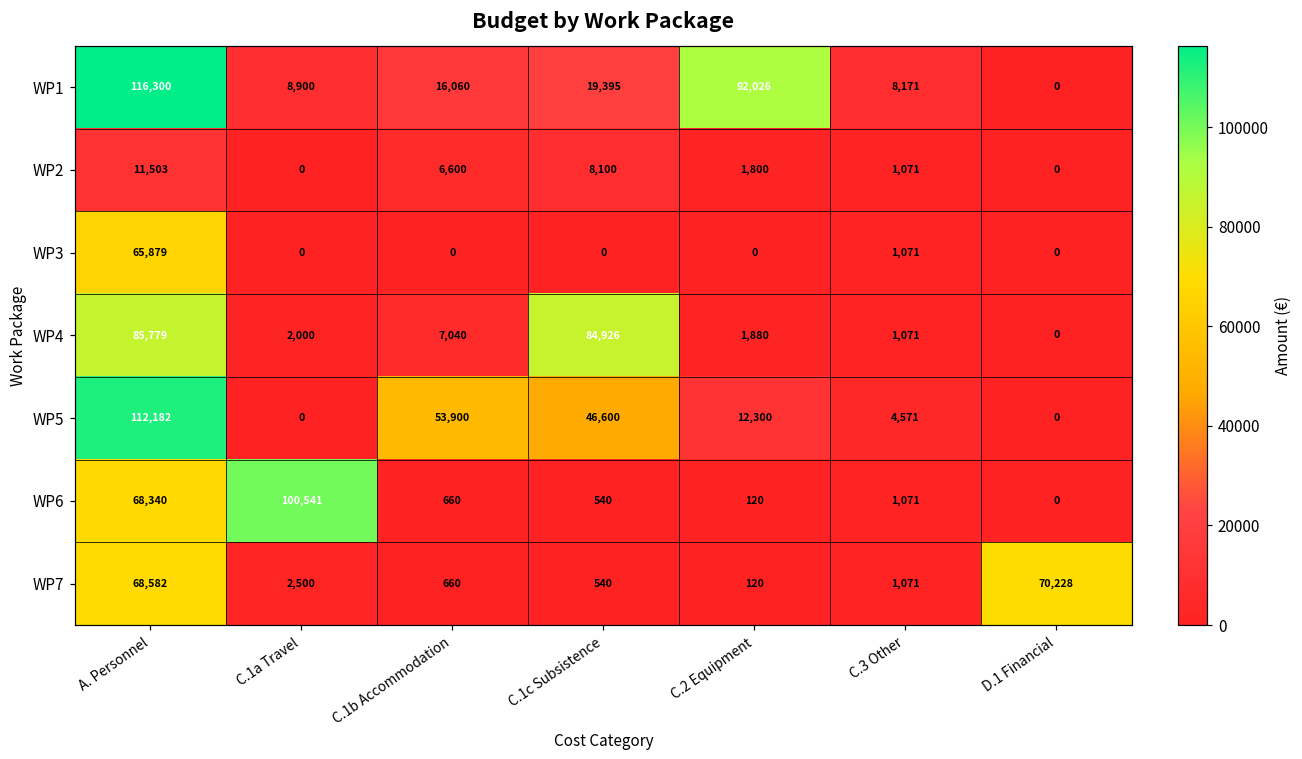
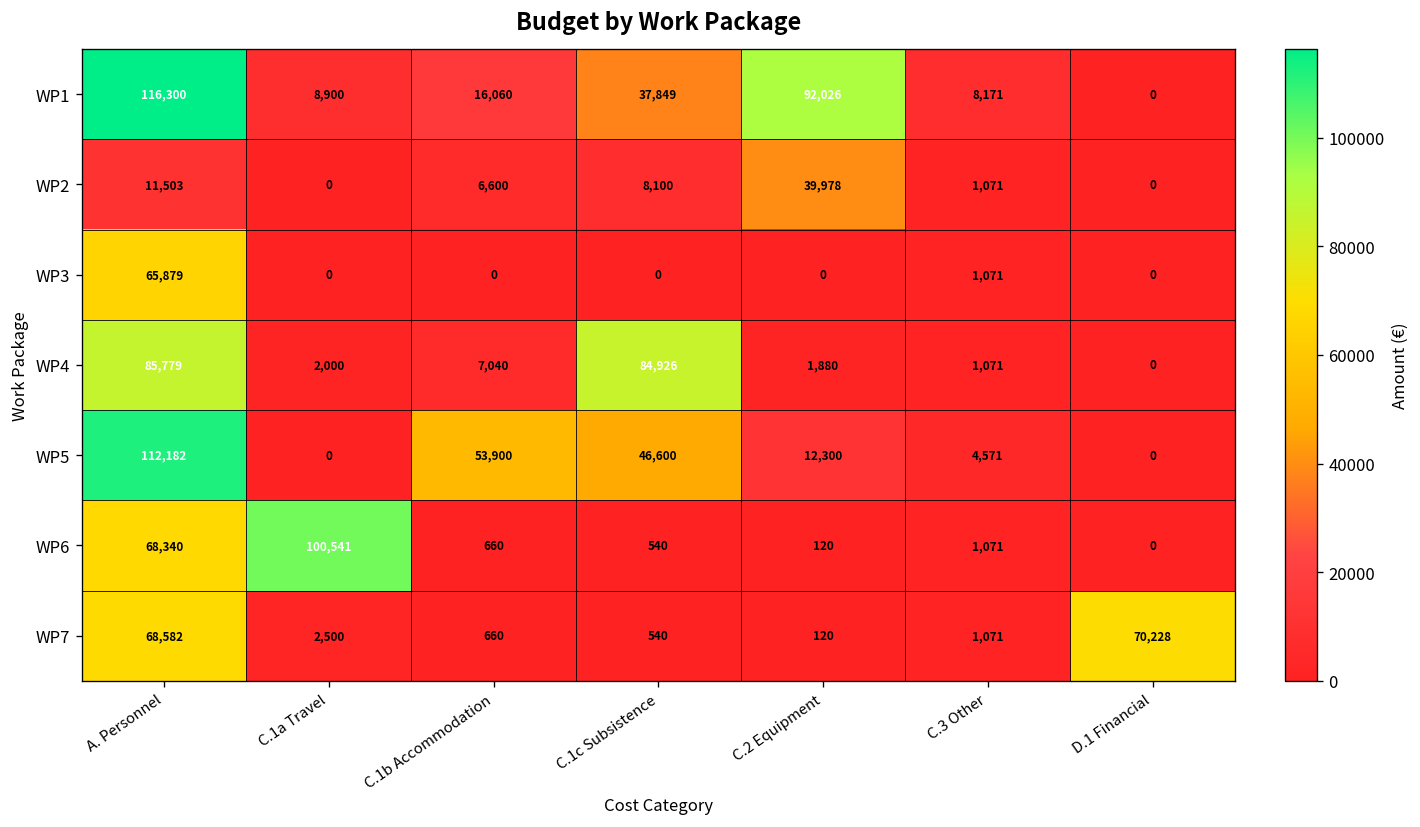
WP1, C.1c Subsistence: 19,395 -> 37,849
WP2, C.2 Equipment: 1,800 -> 39,978
